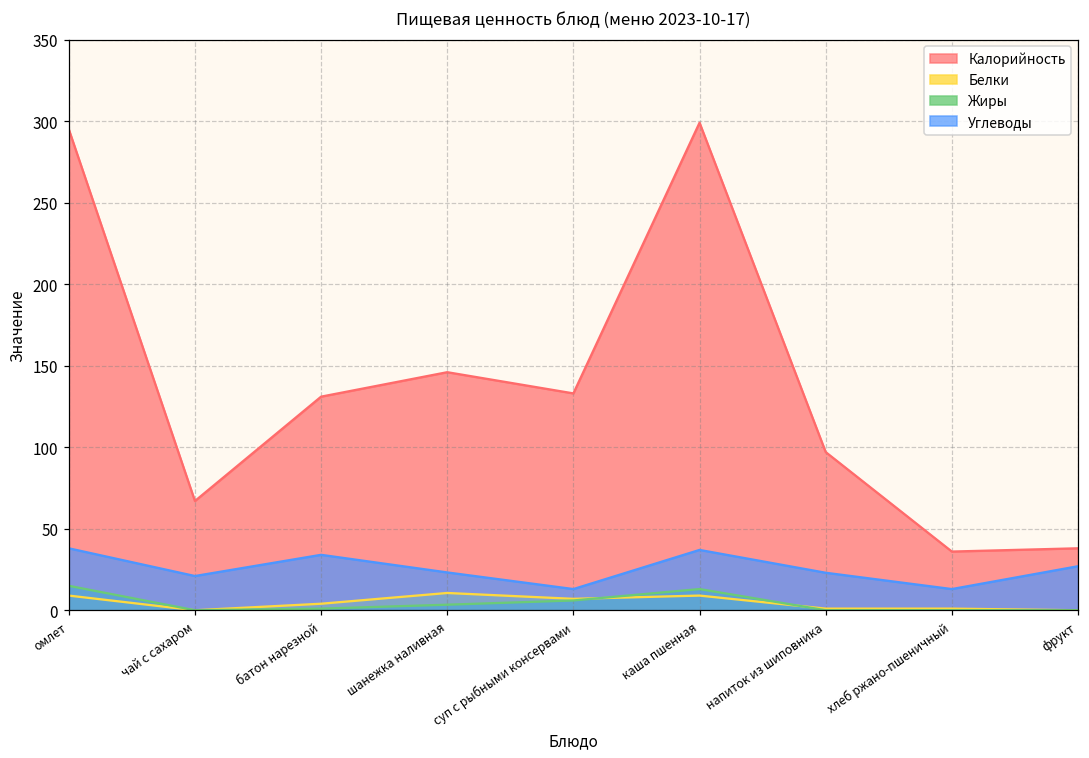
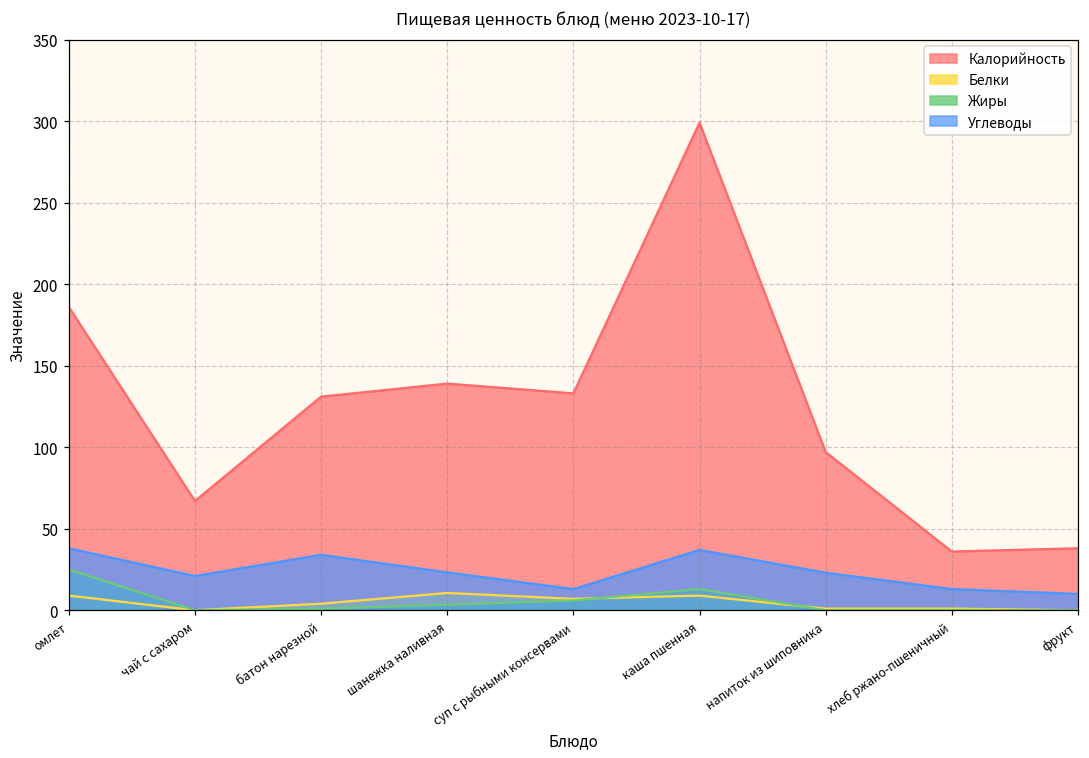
Калорийность, омлет: 295 -> 186
Жиры, омлет: 15 -> 25
Калорийность, шанежка наливная: 146 -> 139
Углеводы, фрукт: 27 -> 10
